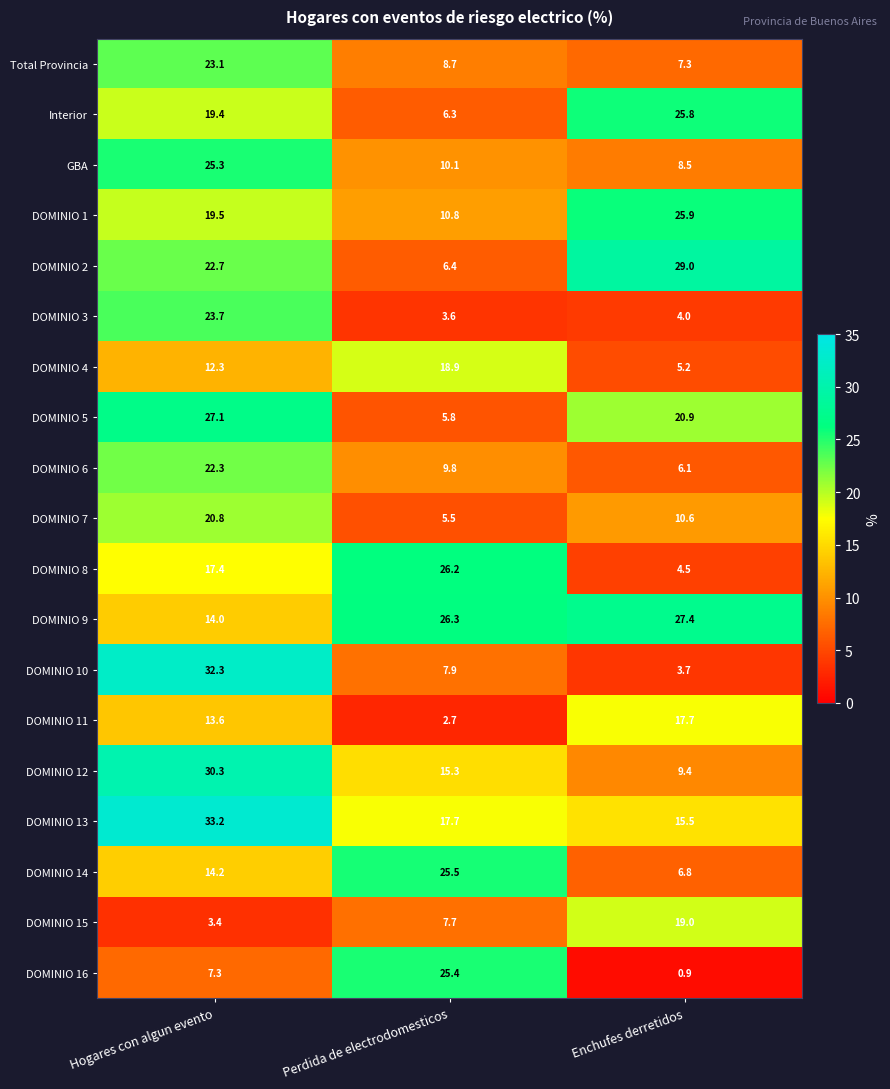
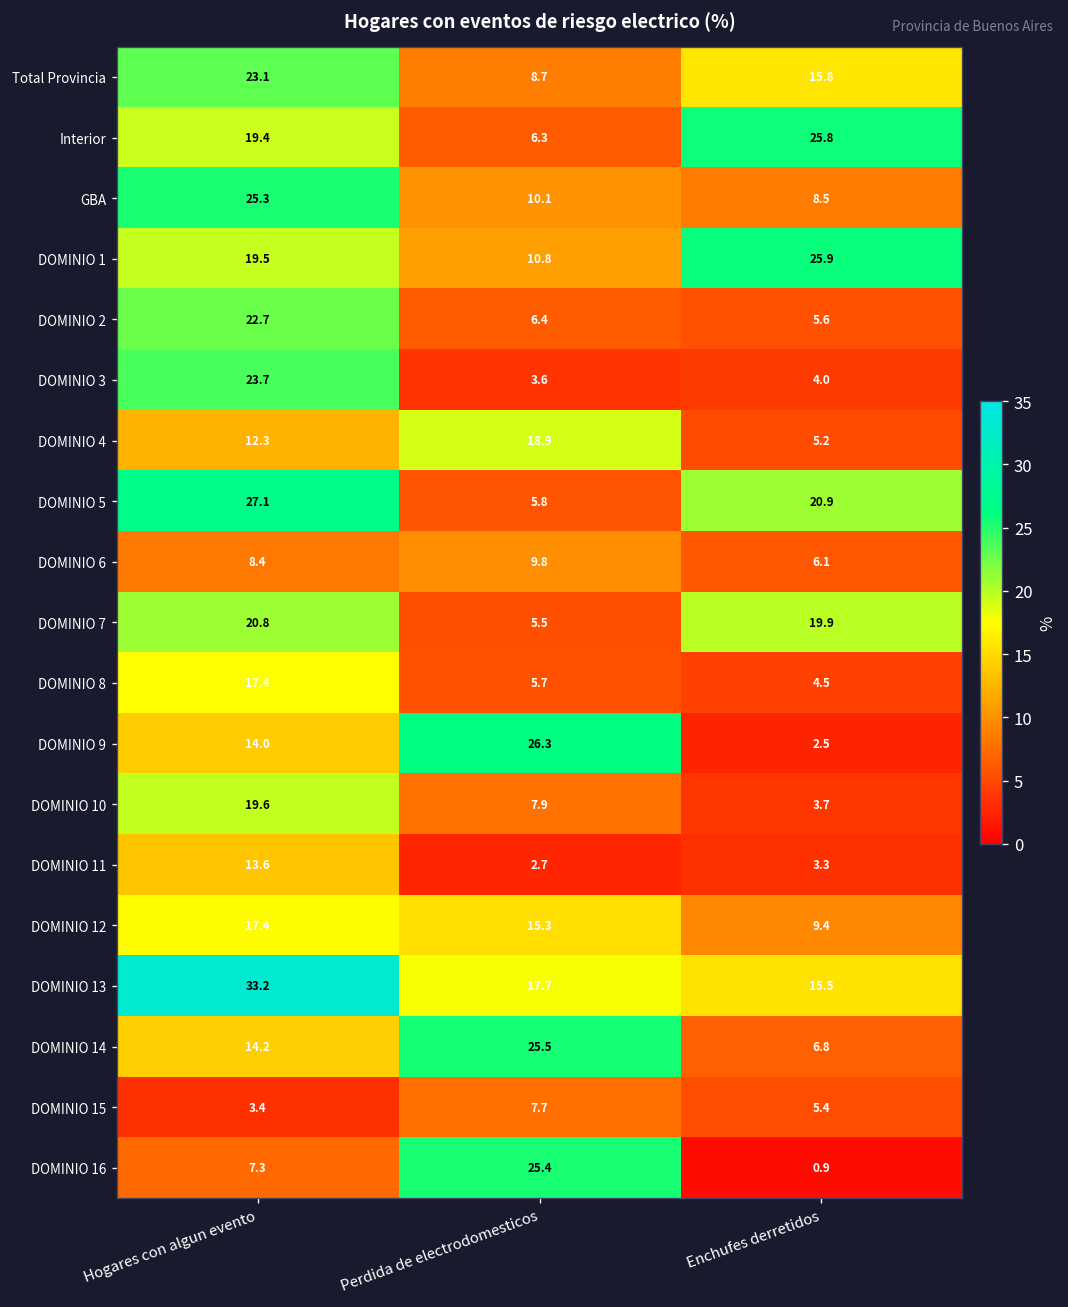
Total Provincia, Enchufes derretidos: 7.3 -> 15.8
DOMINIO 2, Enchufes derretidos: 29.0 -> 5.6
DOMINIO 6, Hogares con algun evento: 22.3 -> 8.4
DOMINIO 7, Enchufes derretidos: 10.6 -> 19.9
DOMINIO 8, Perdida de electrodomesticos: 26.2 -> 5.7
DOMINIO 9, Enchufes derretidos: 27.4 -> 2.5
DOMINIO 10, Hogares con algun evento: 32.3 -> 19.6
DOMINIO 11, Enchufes derretidos: 17.7 -> 3.3
DOMINIO 12, Hogares con algun evento: 30.3 -> 17.4
DOMINIO 15, Enchufes derretidos: 19.0 -> 5.4
